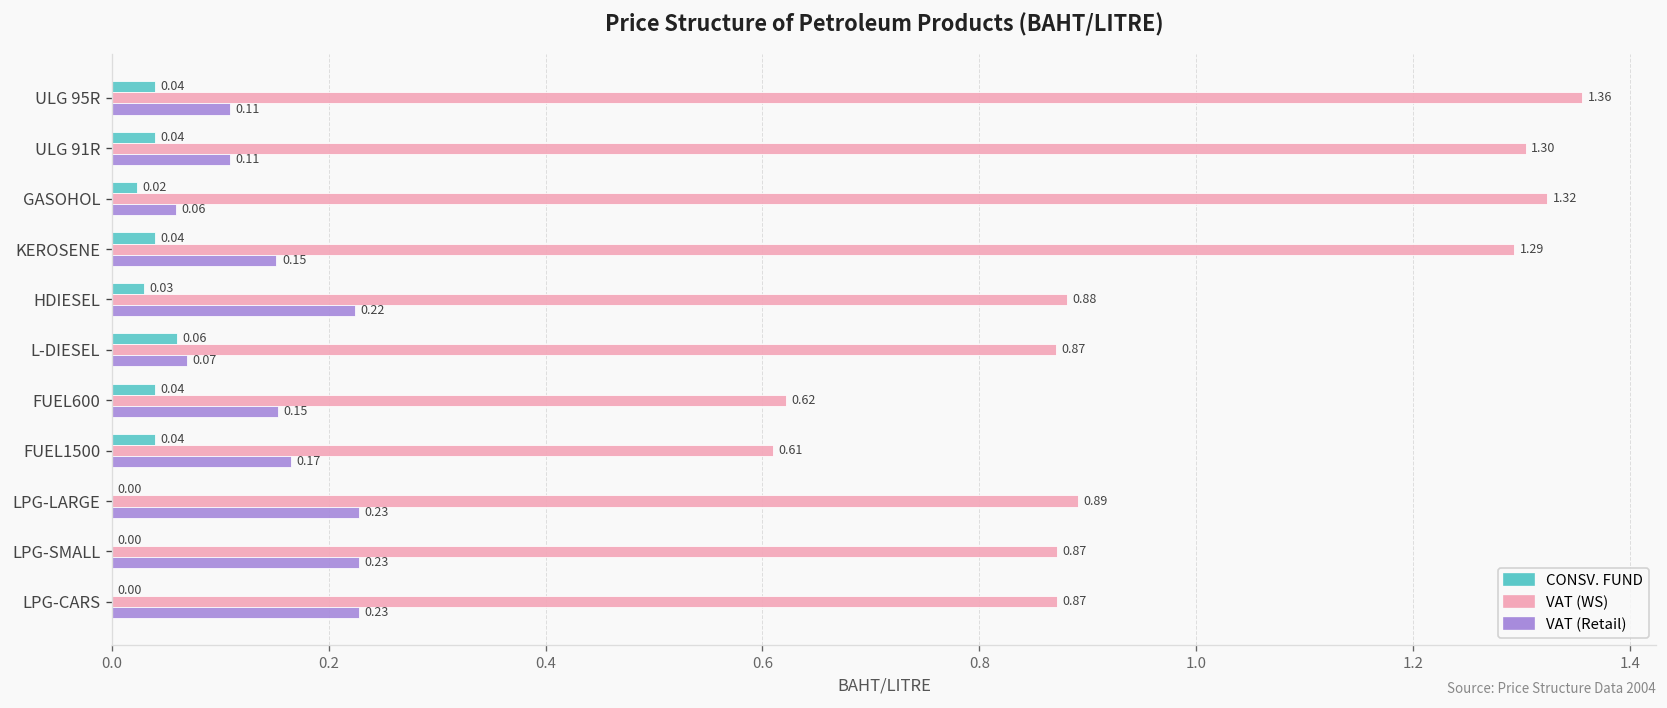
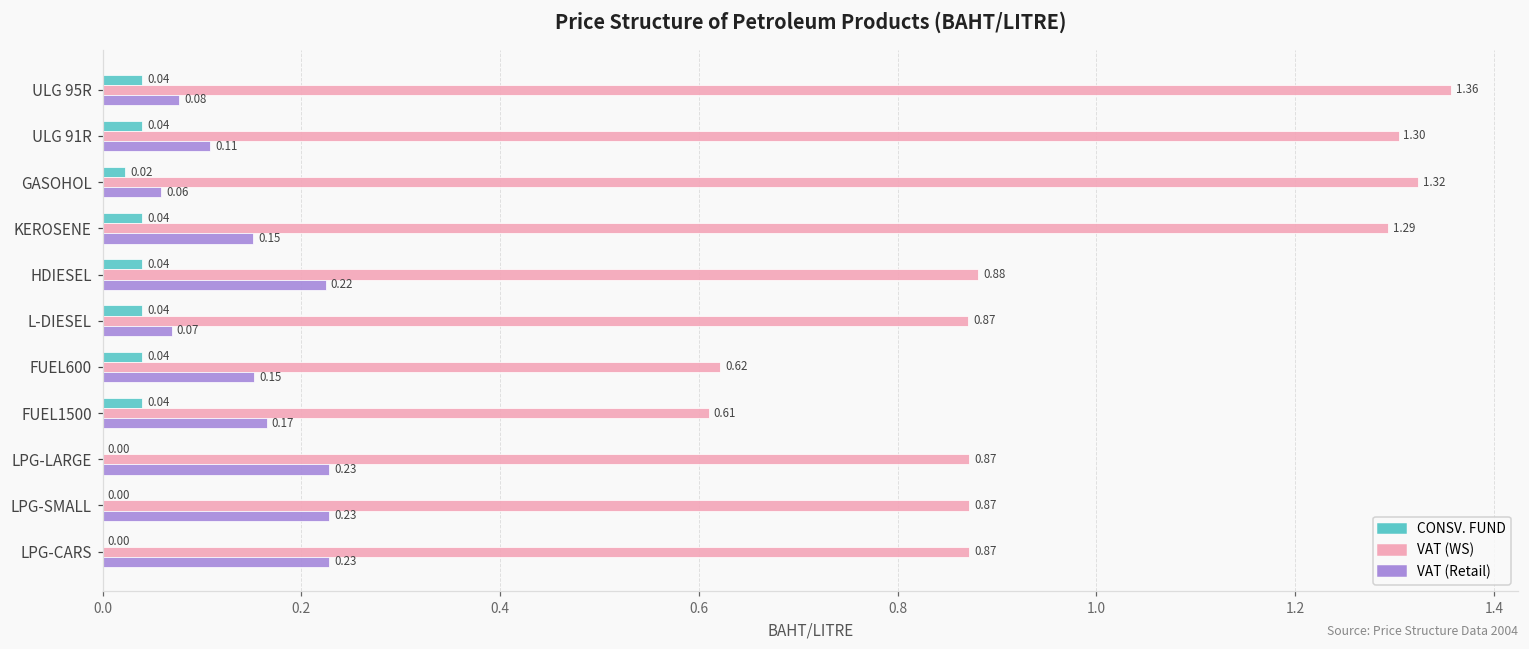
VAT (Retail), ULG 95R: 0.11 -> 0.08
CONSV. FUND, HDIESEL: 0.03 -> 0.04
CONSV. FUND, L-DIESEL: 0.06 -> 0.04
VAT (WS), LPG-LARGE: 0.89 -> 0.87
